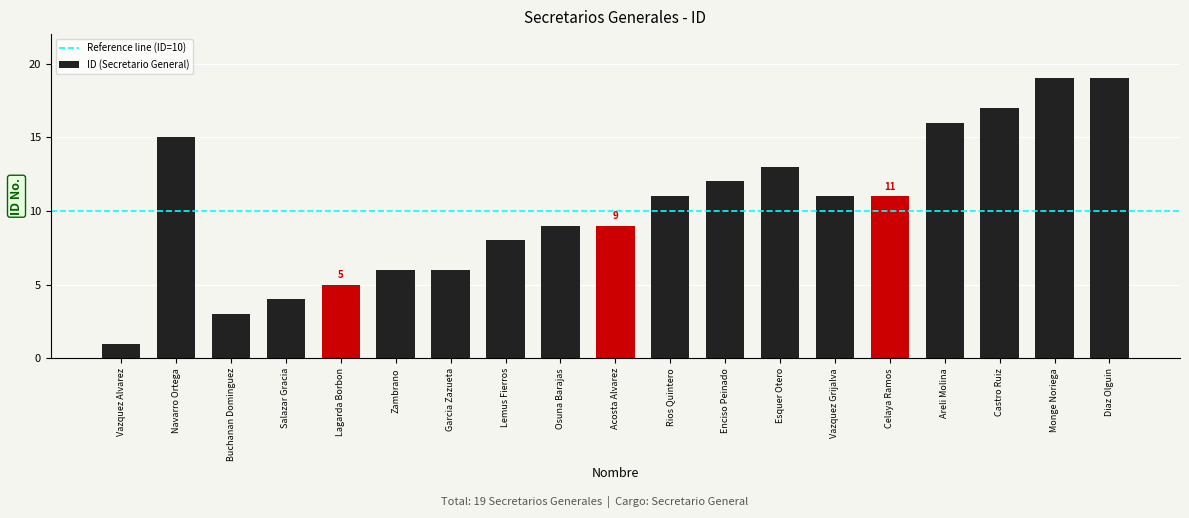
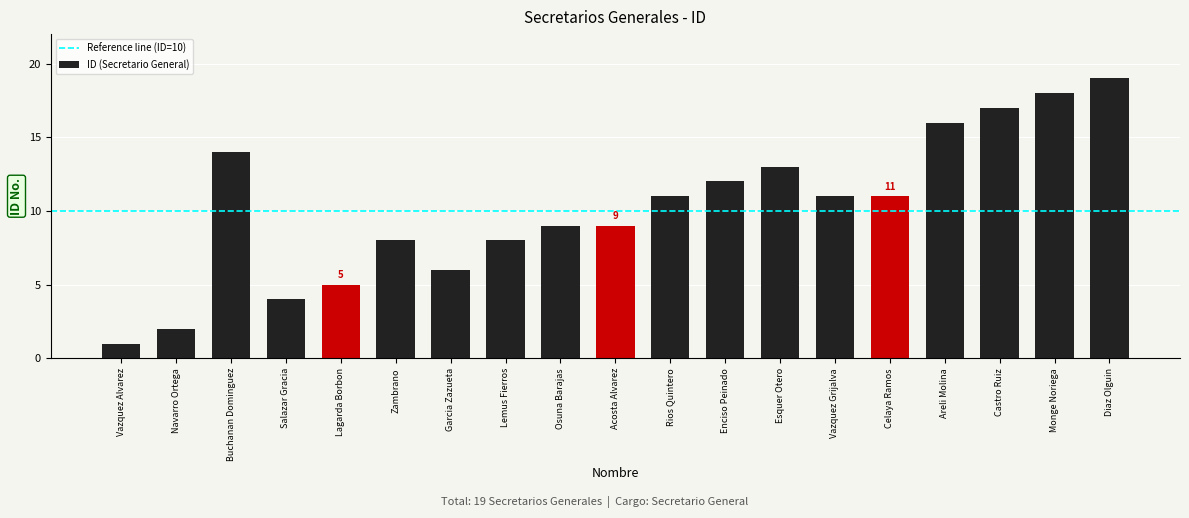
Navarro Ortega: 15 -> 2
Buchanan Dominguez: 3 -> 14
Zambrano: 6 -> 8
Monge Noriega: 19 -> 18
